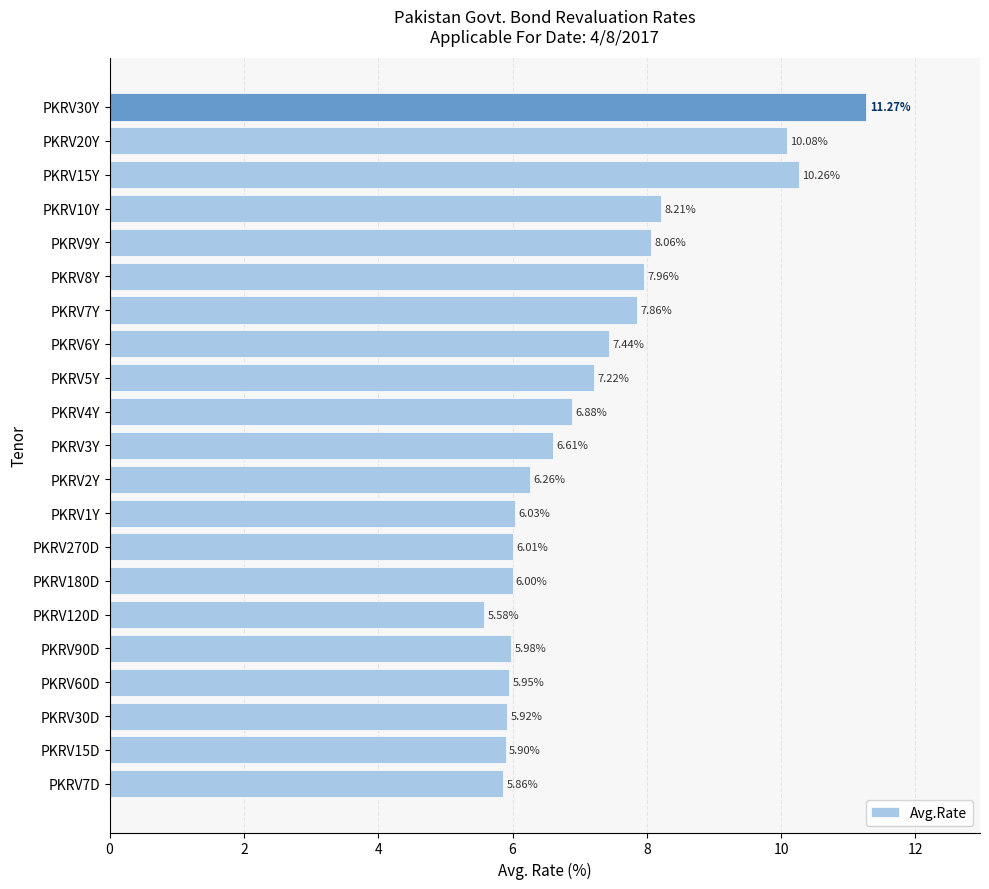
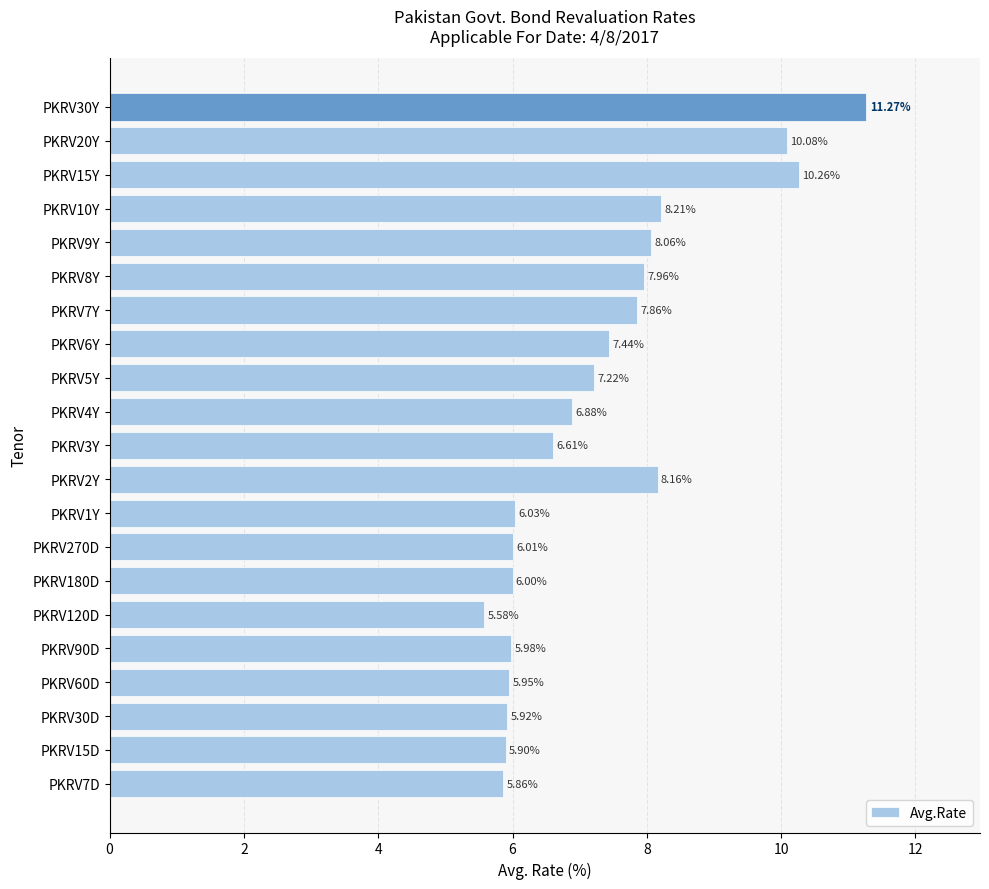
PKRV2Y: 6.26% -> 8.16%
